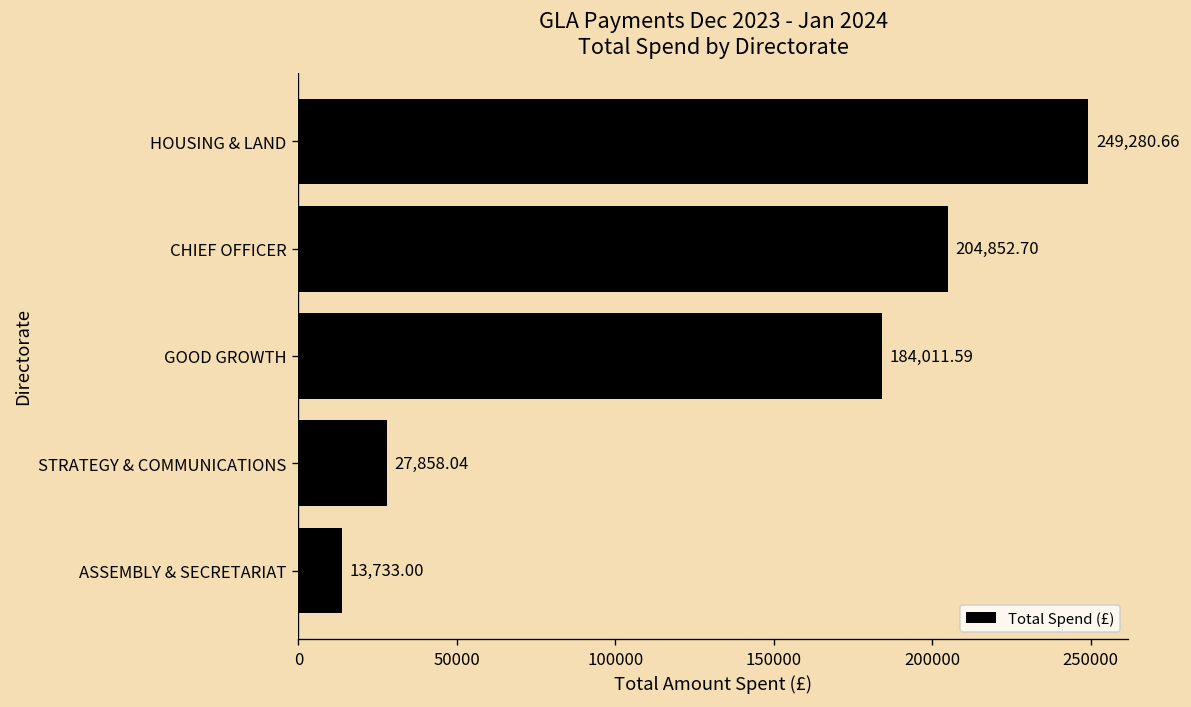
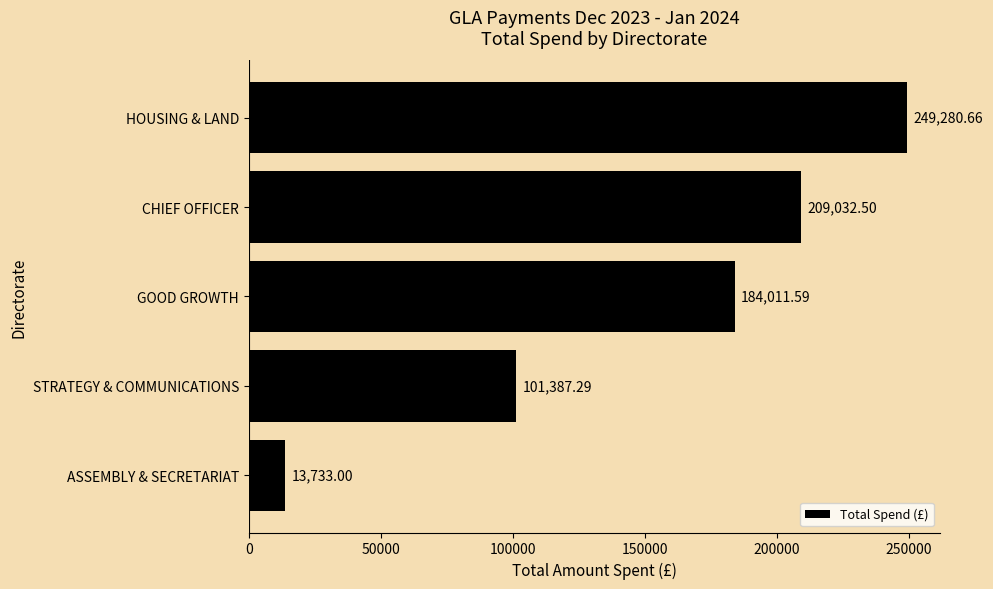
CHIEF OFFICER: 204,852.70 -> 209,032.50
STRATEGY & COMMUNICATIONS: 27,858.04 -> 101,387.29
